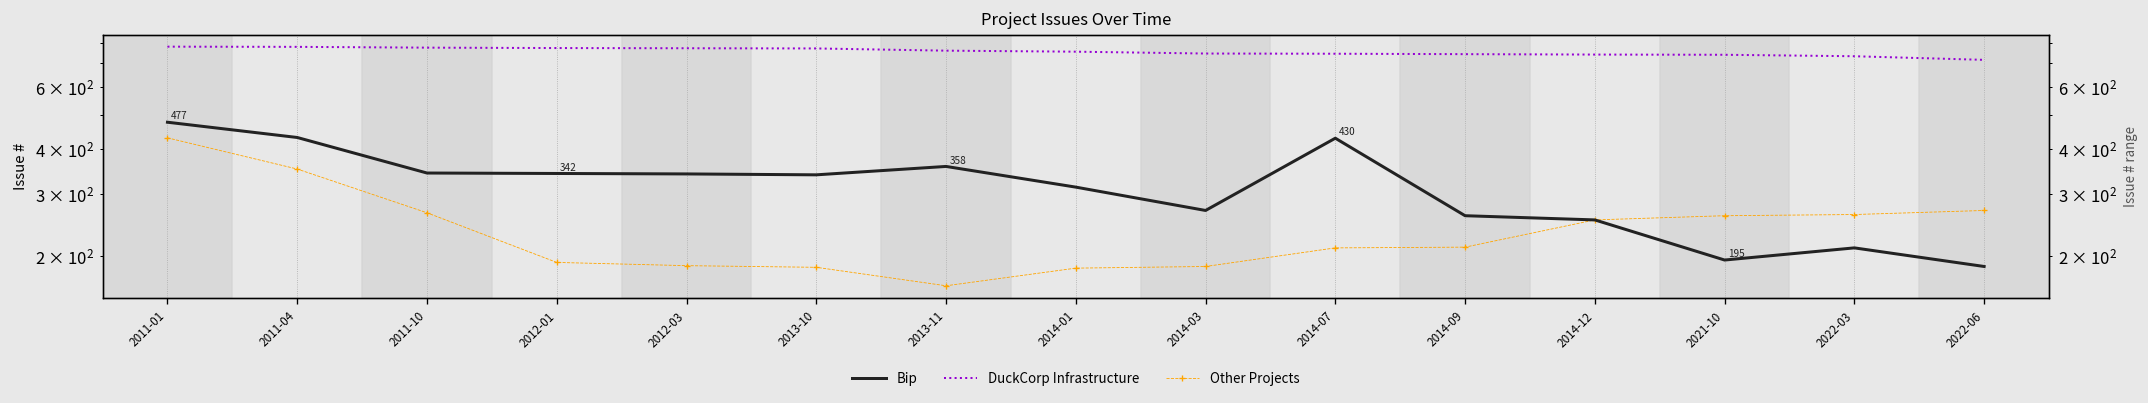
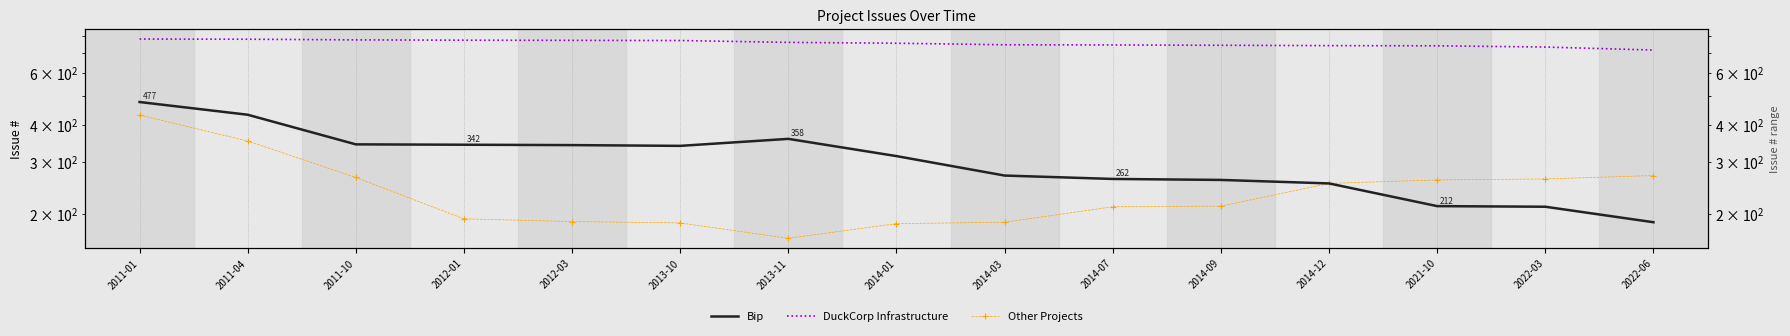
Bip, 2014-07: 430 -> 262
Bip, 2021-10: 195 -> 212
